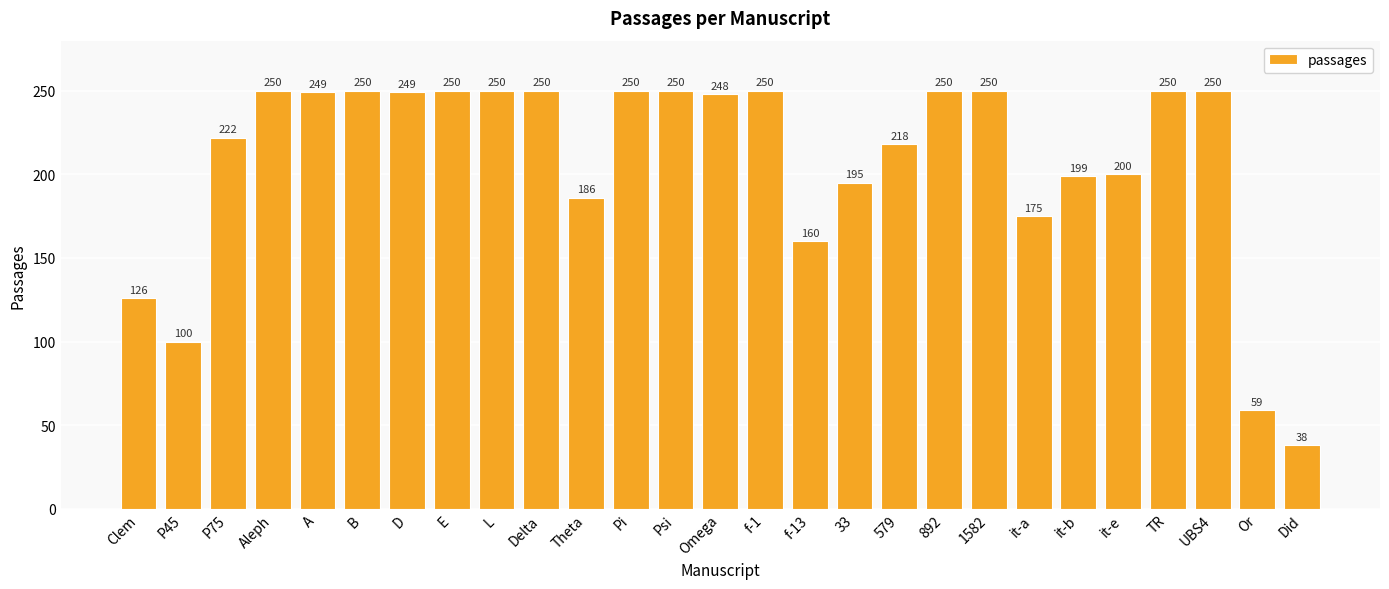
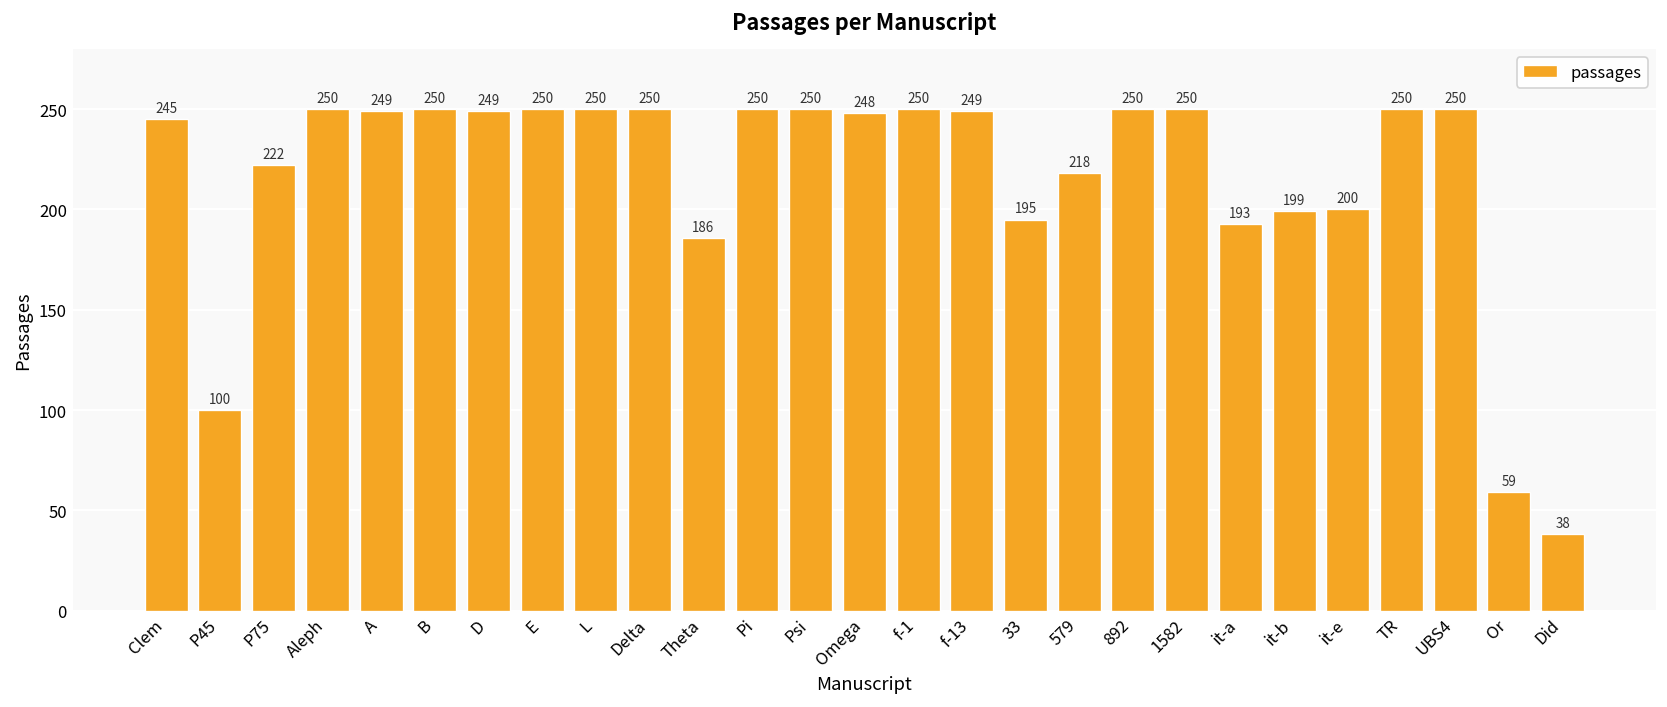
Clem: 126 -> 245
f-13: 160 -> 249
it-a: 175 -> 193
